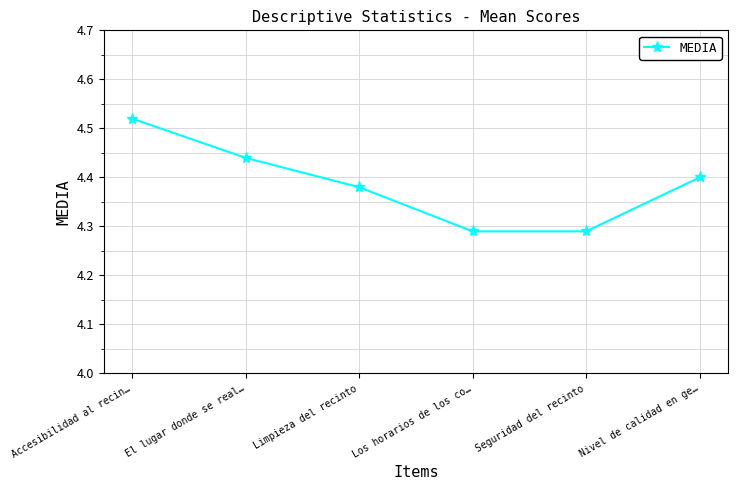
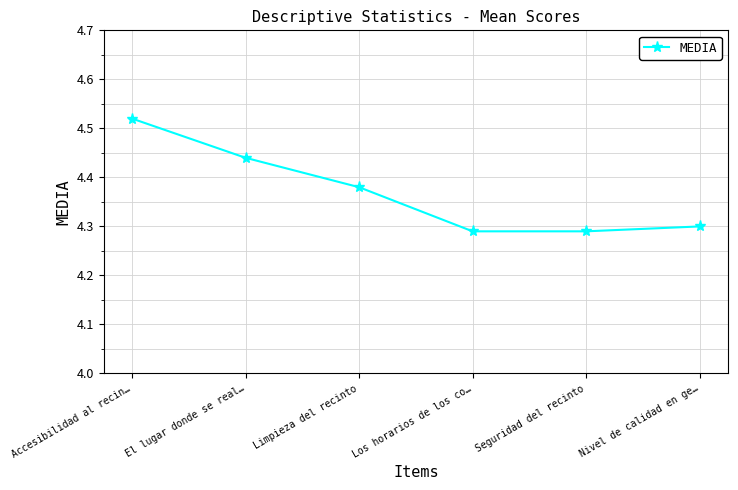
Nivel de calidad en ge…: 4.4 -> 4.3
